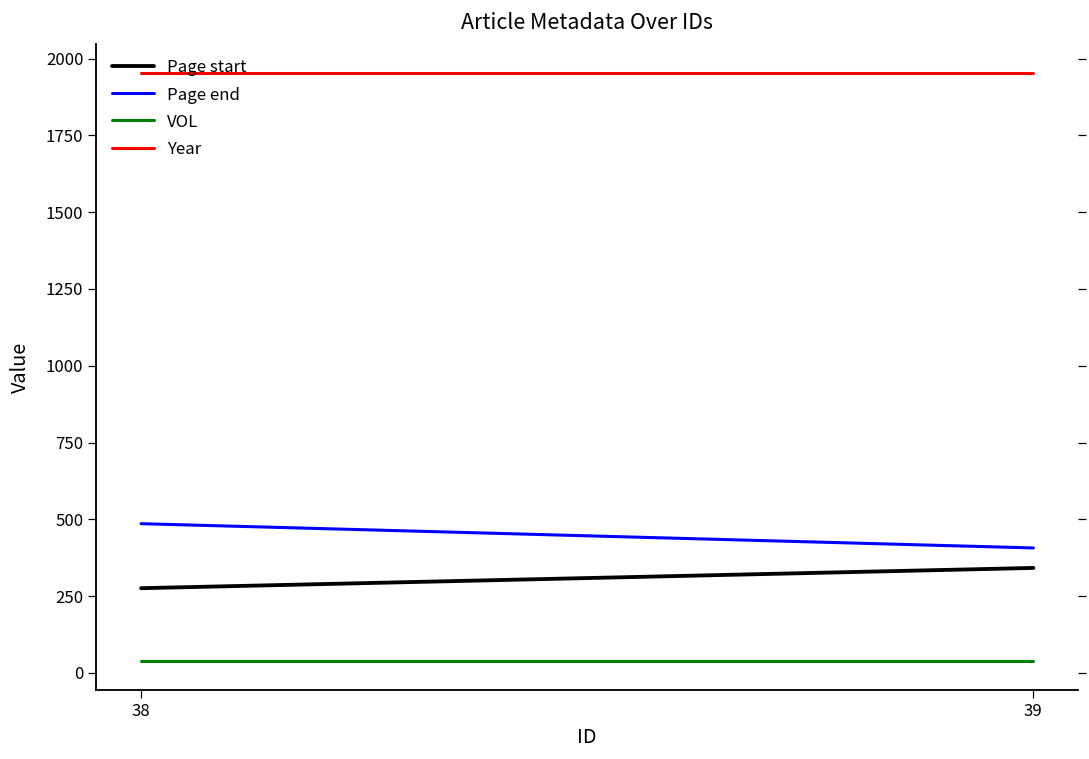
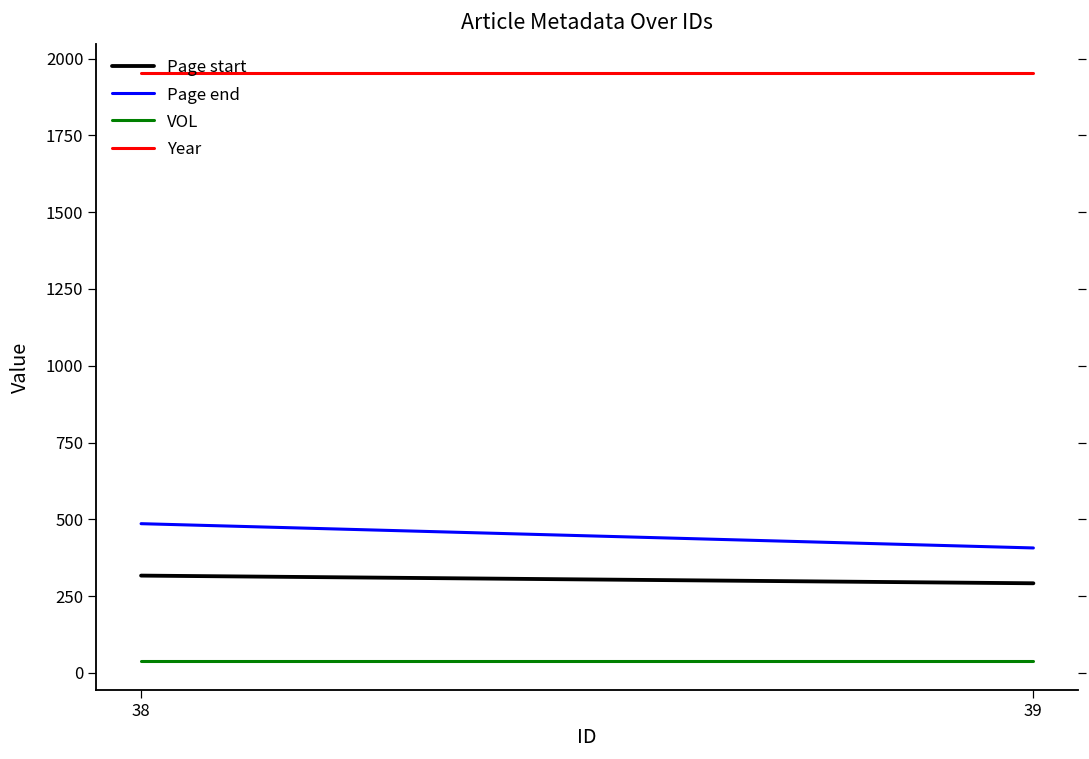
Page start, 38: 280 -> 320
Page start, 39: 340 -> 290
